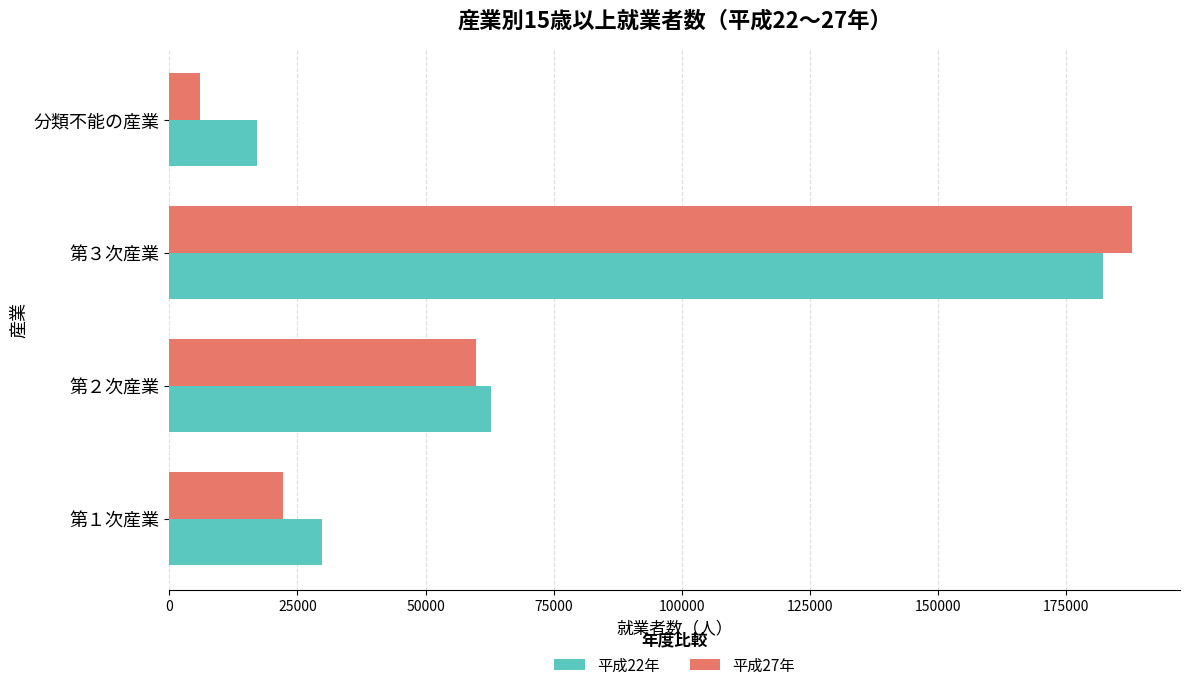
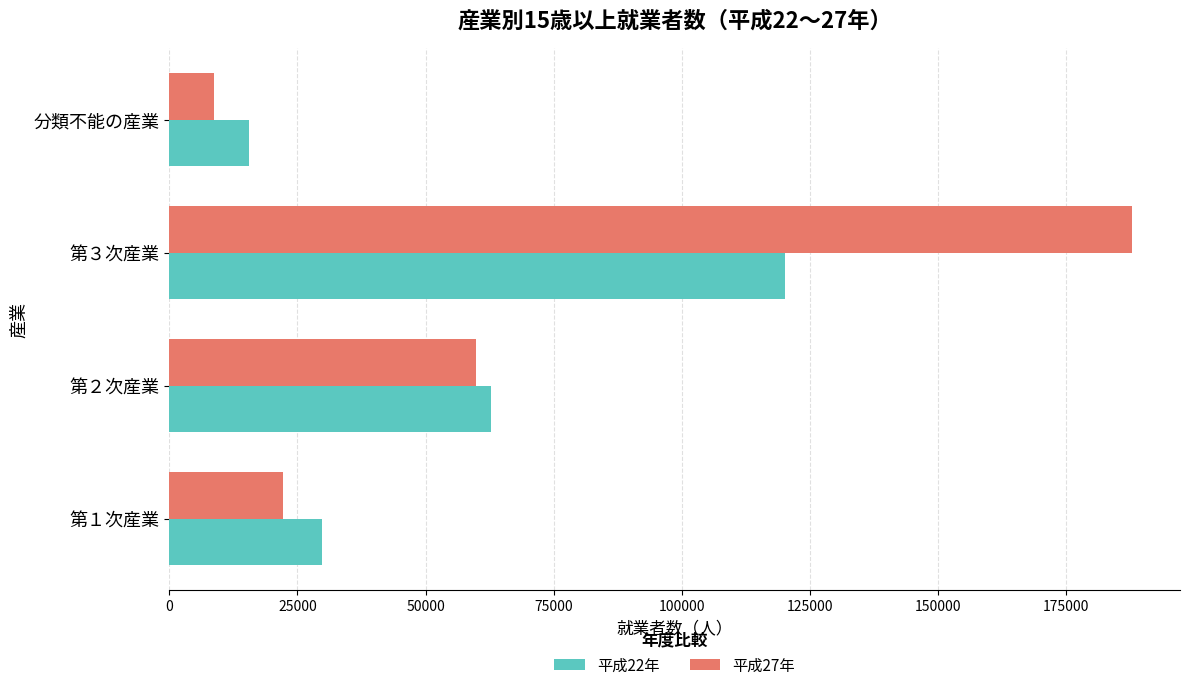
平成27年, 分類不能の産業: 6000 -> 9000
平成22年, 分類不能の産業: 17000 -> 16000
平成22年, 第３次産業: 182000 -> 120000
